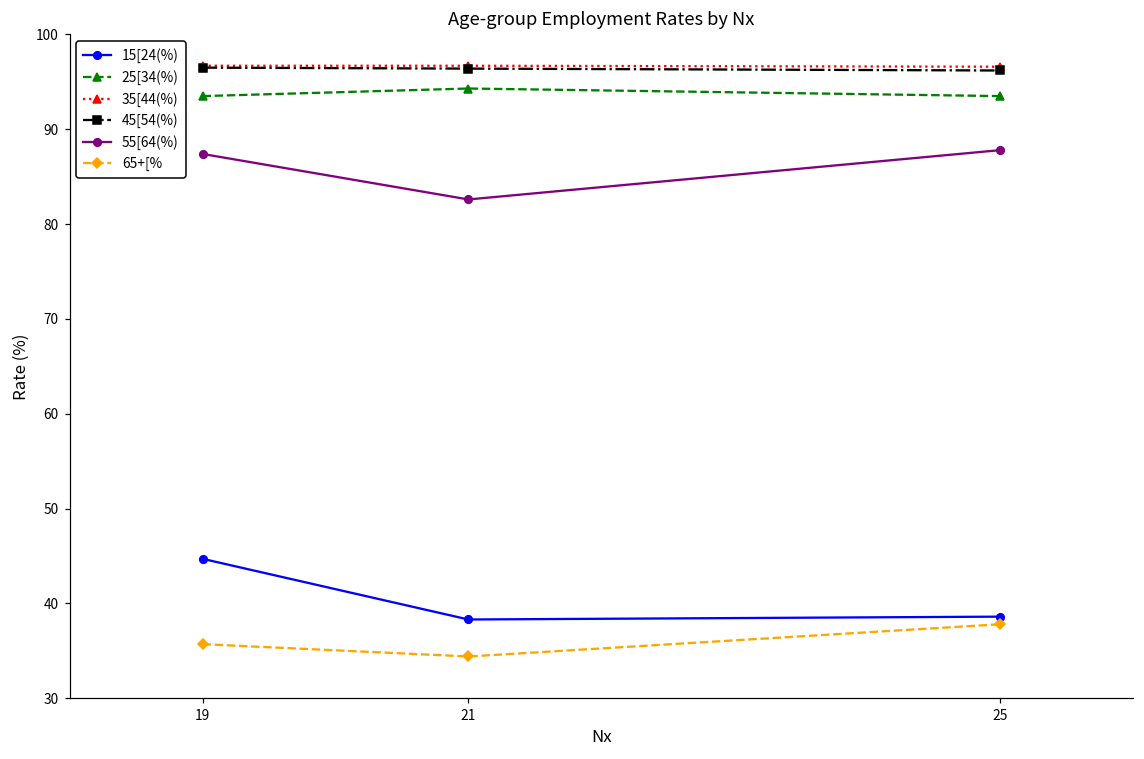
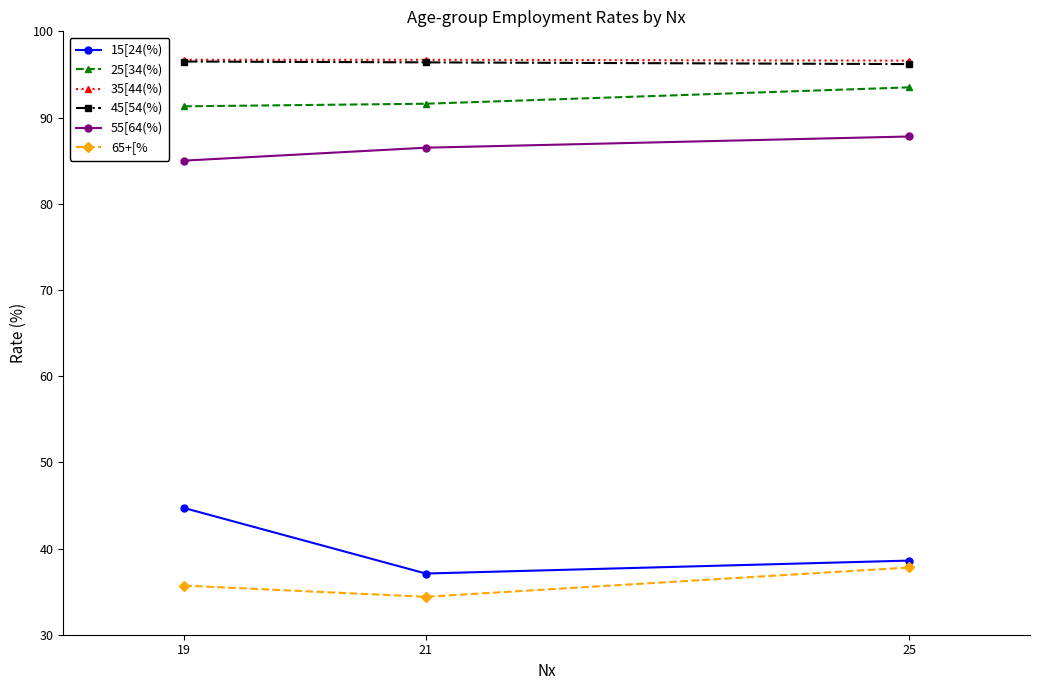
25[34(%), 19: 94 -> 91
55[64(%), 19: 87 -> 85
15[24(%), 21: 38 -> 37
25[34(%), 21: 94 -> 92
55[64(%), 21: 83 -> 87
